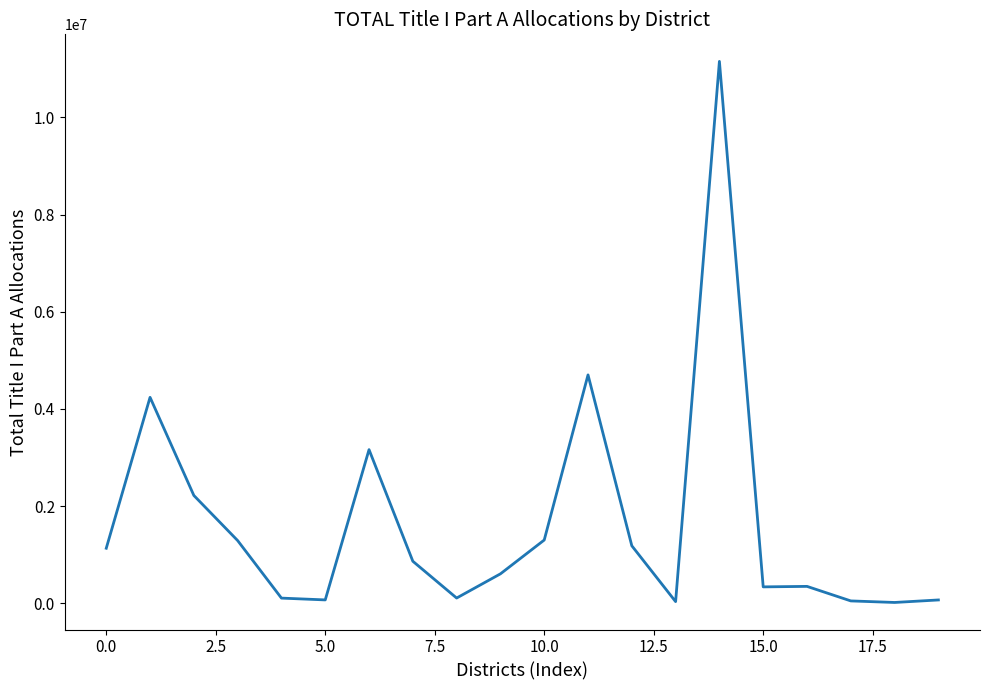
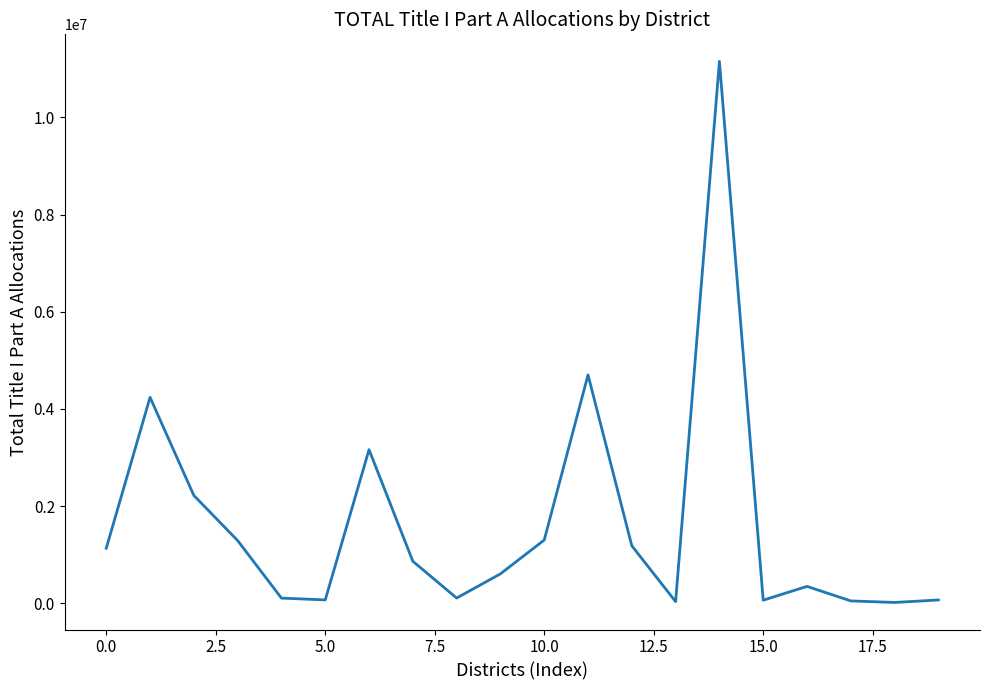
15.0: 300000 -> 100000
